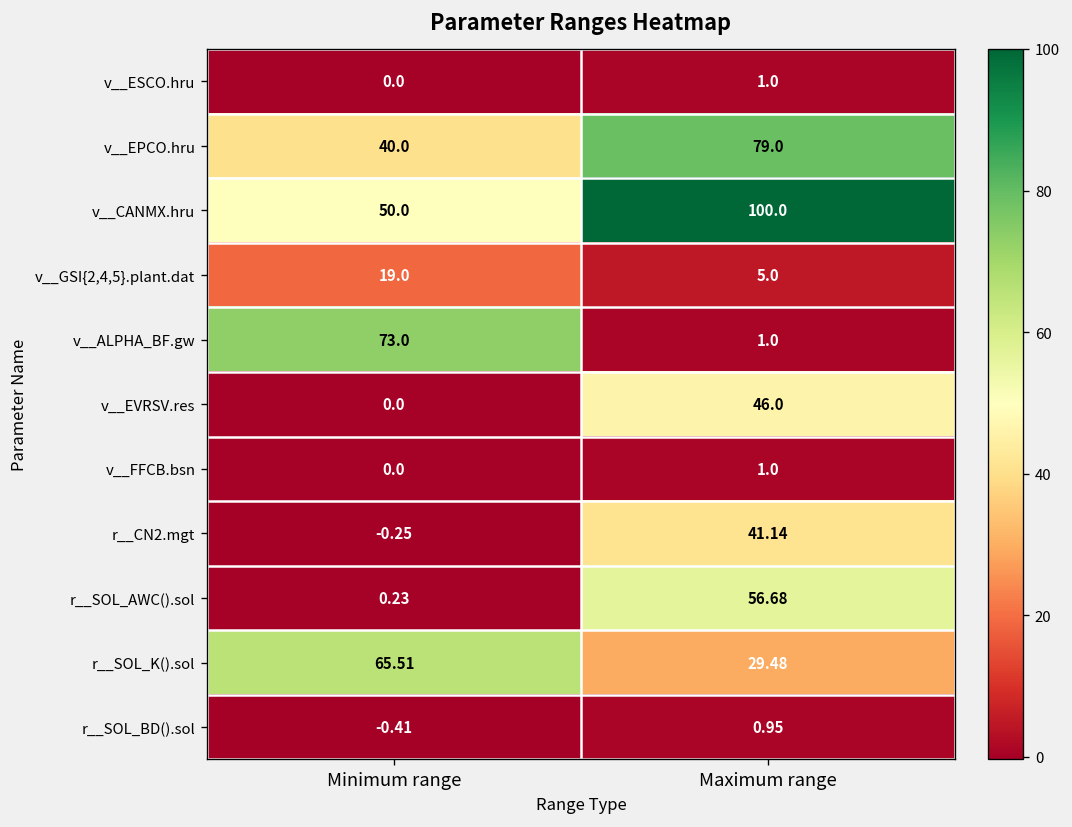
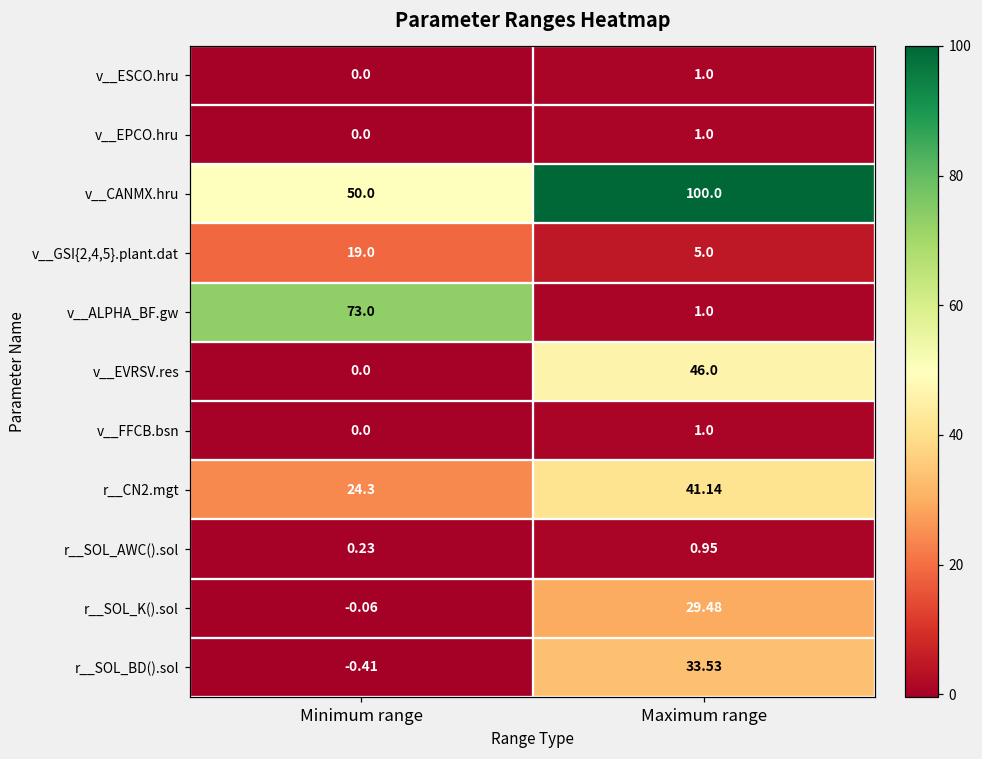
v__EPCO.hru, Minimum range: 40.0 -> 0.0
v__EPCO.hru, Maximum range: 79.0 -> 1.0
r__CN2.mgt, Minimum range: -0.25 -> 24.3
r__SOL_AWC().sol, Maximum range: 56.68 -> 0.95
r__SOL_K().sol, Minimum range: 65.51 -> -0.06
r__SOL_BD().sol, Maximum range: 0.95 -> 33.53
